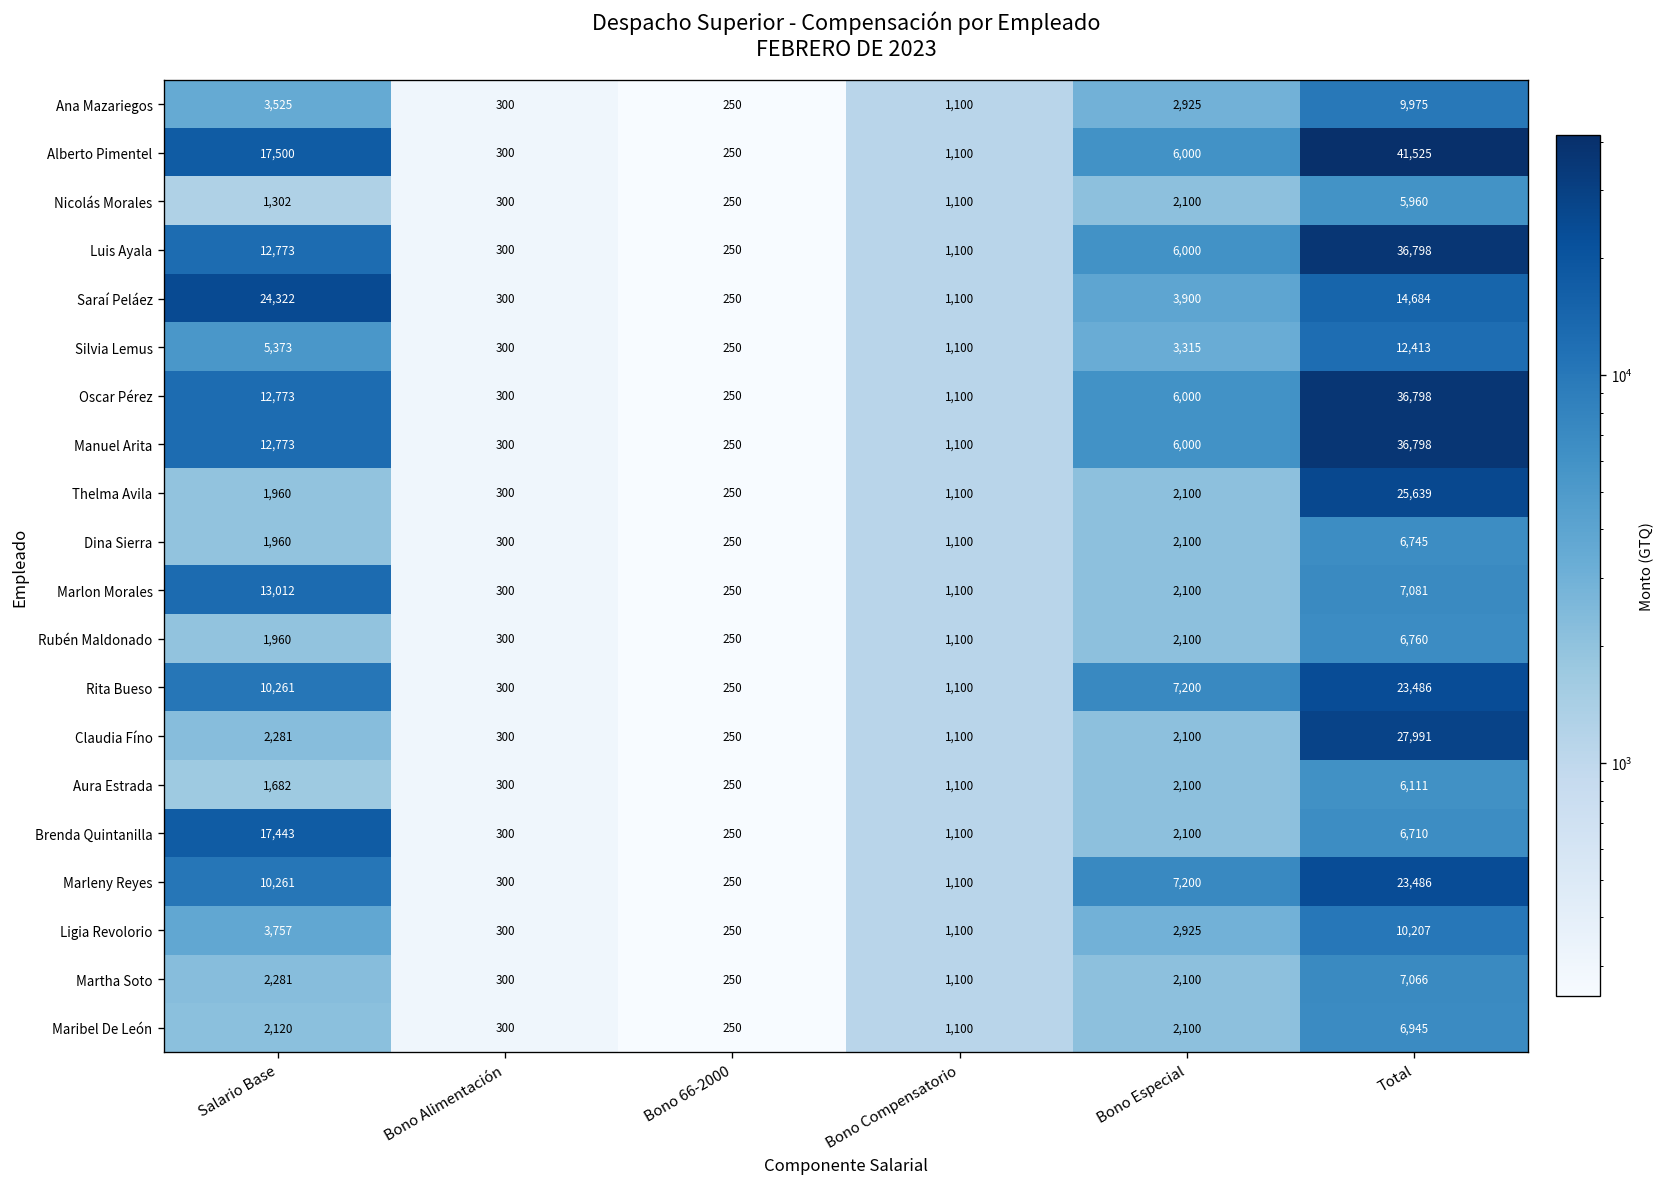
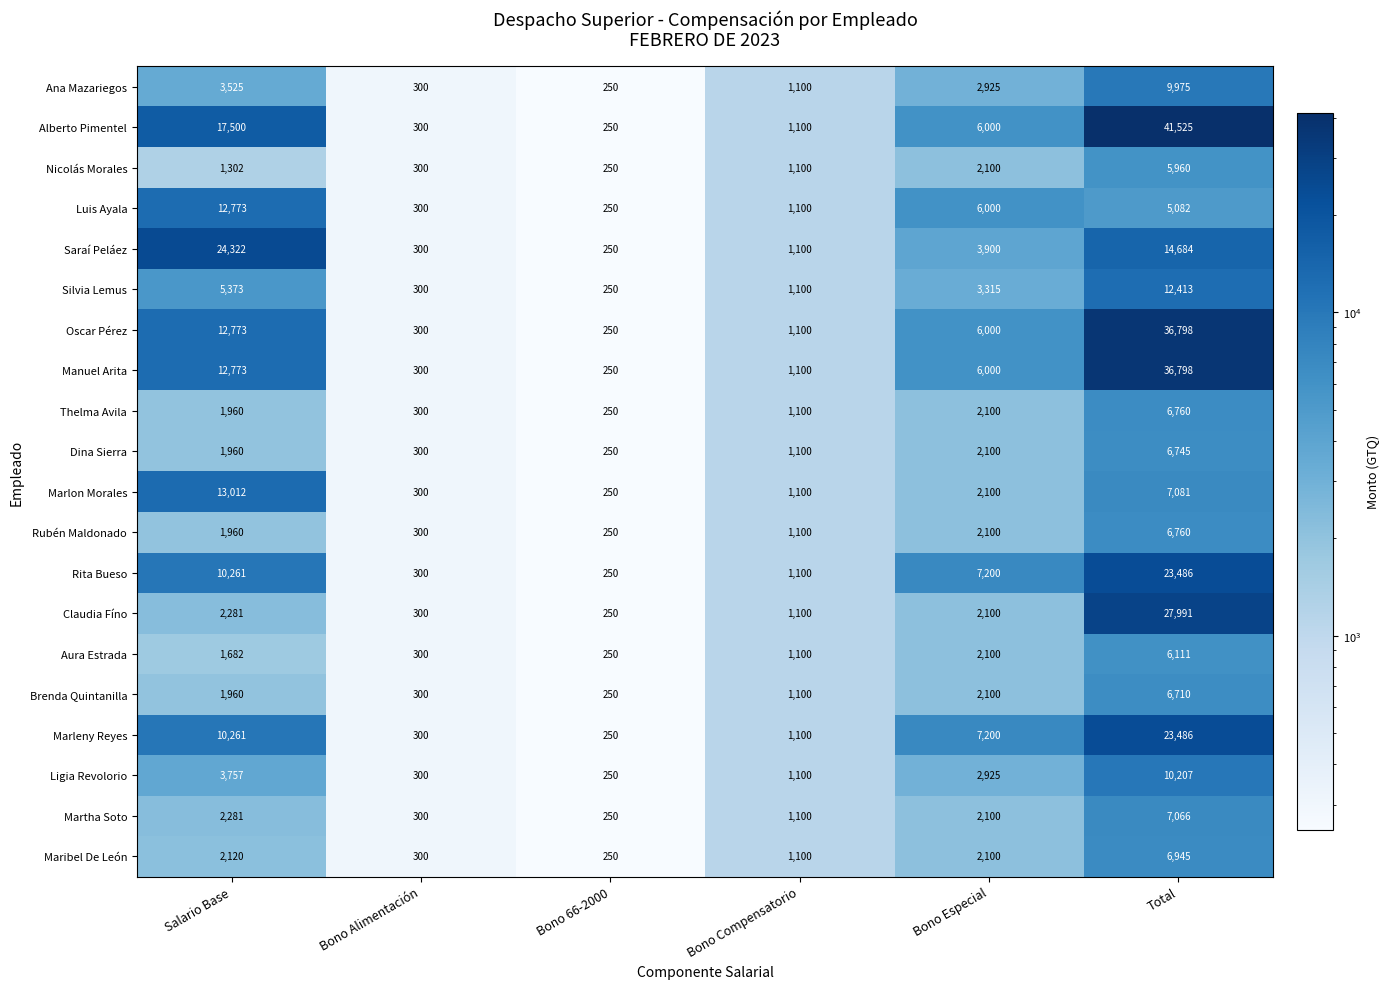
Luis Ayala, Total: 36,798 -> 5,082
Thelma Avila, Total: 25,639 -> 6,760
Brenda Quintanilla, Salario Base: 17,443 -> 1,960
